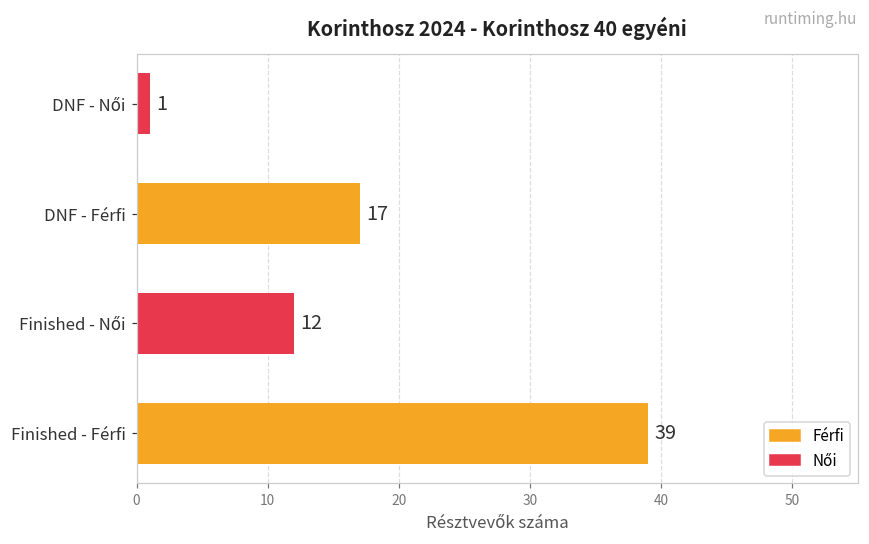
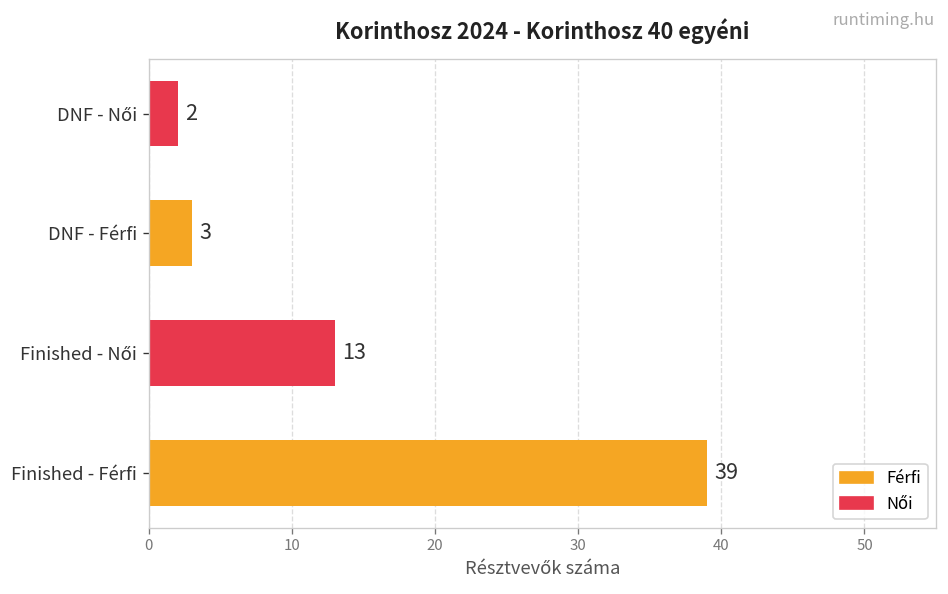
DNF - Női: 1 -> 2
DNF - Férfi: 17 -> 3
Finished - Női: 12 -> 13
